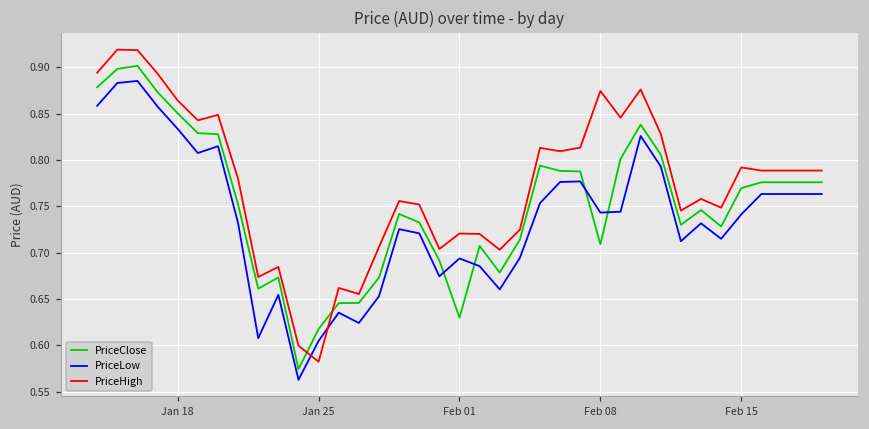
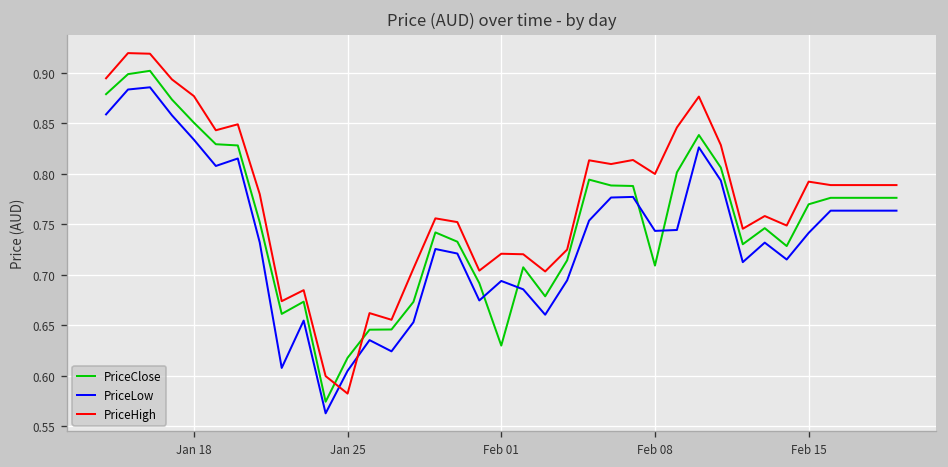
PriceHigh, Jan 18: 0.86 -> 0.88
PriceHigh, Feb 08: 0.87 -> 0.80
